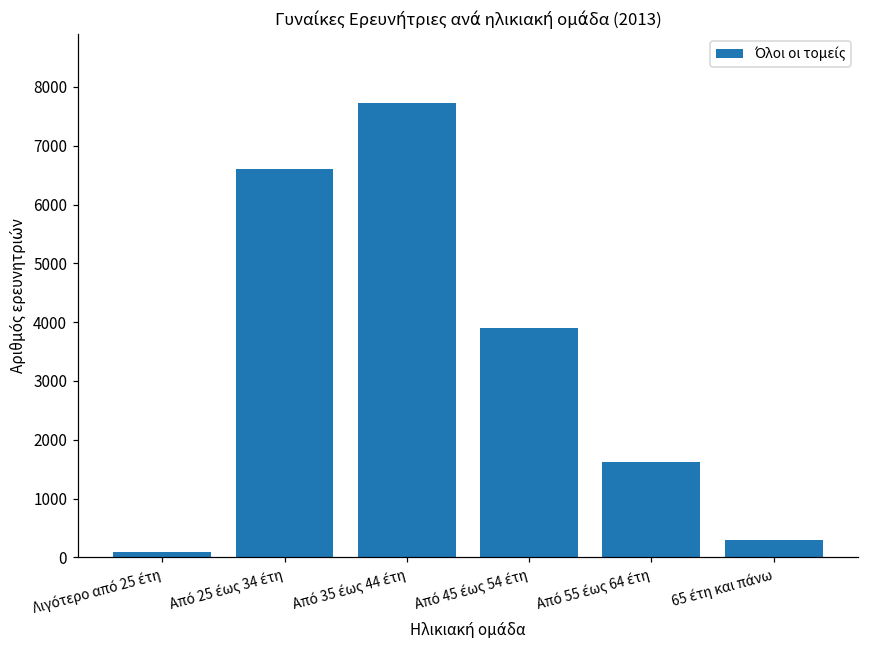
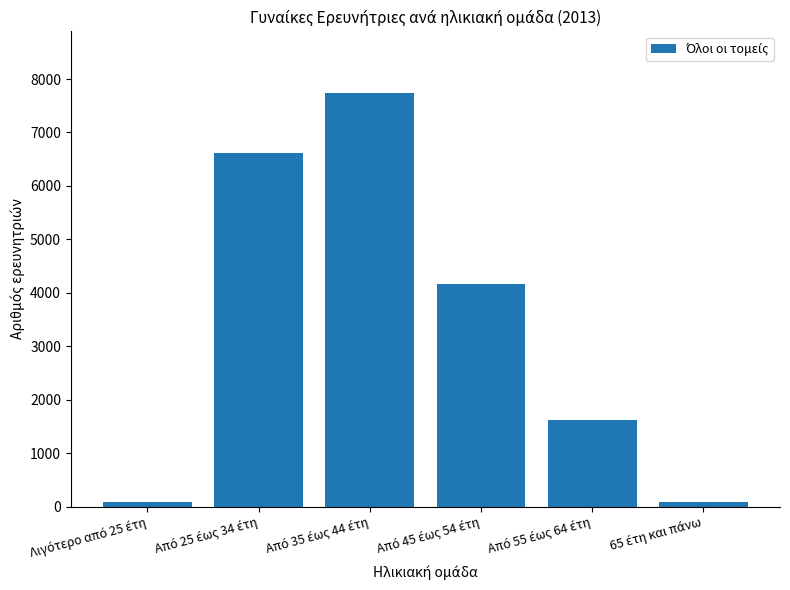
Από 45 έως 54 έτη: 3900 -> 4200
65 έτη και πάνω: 300 -> 100
